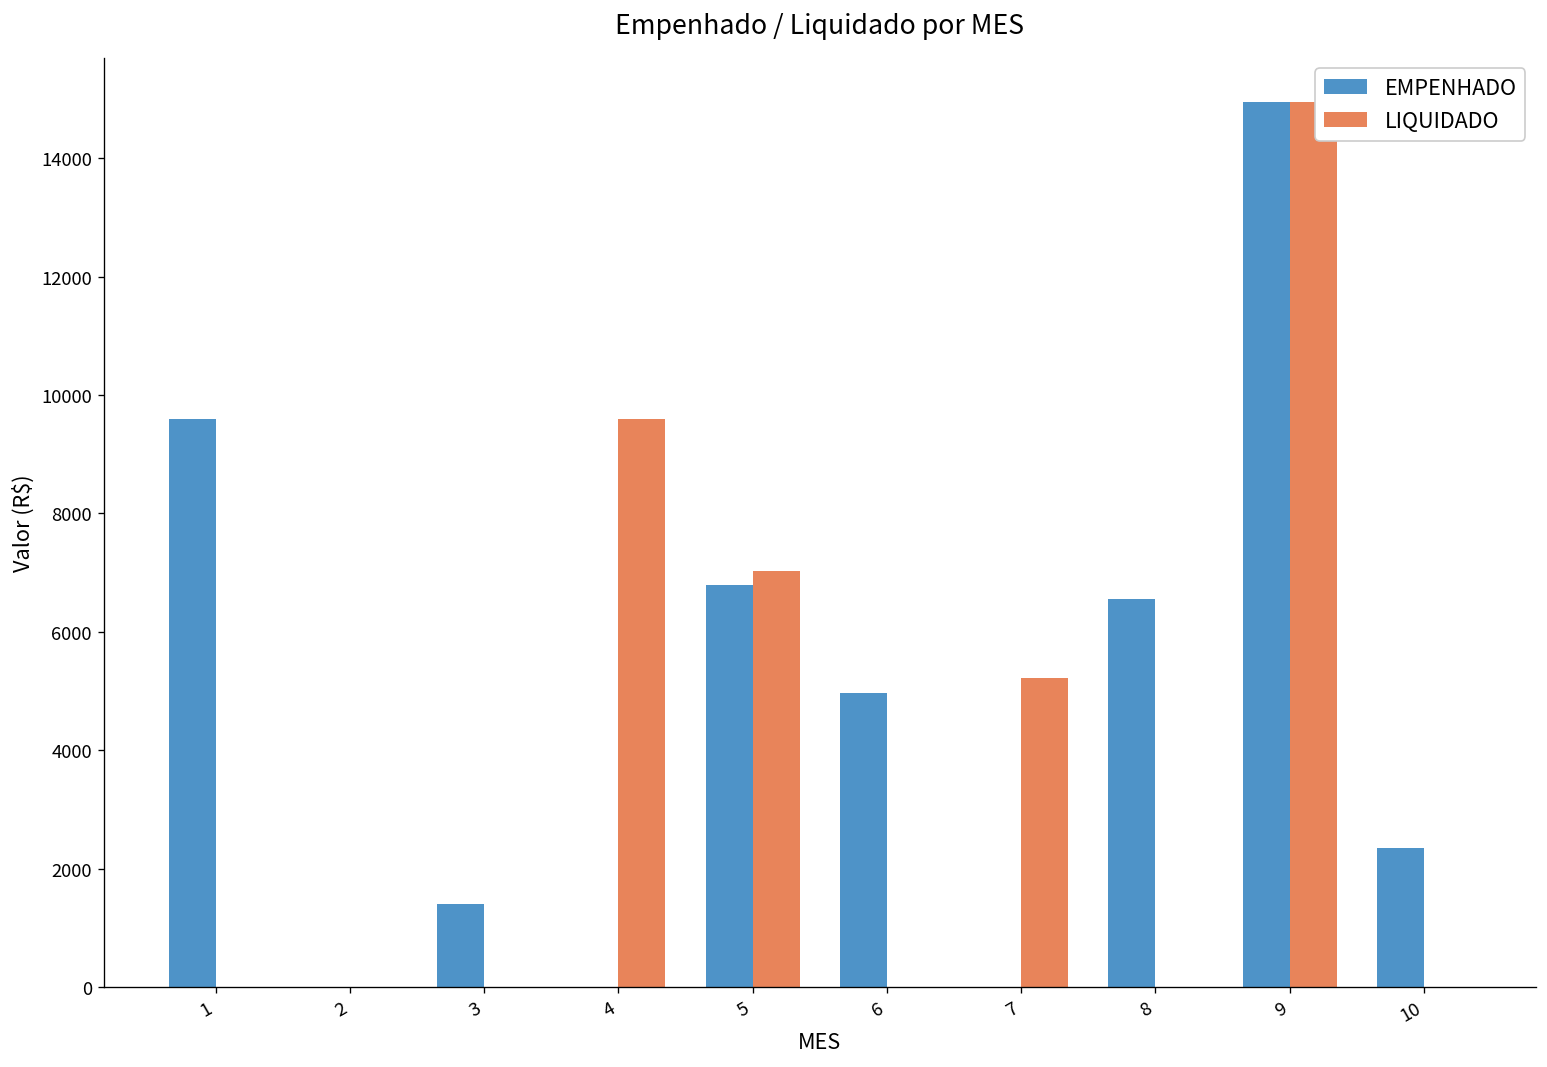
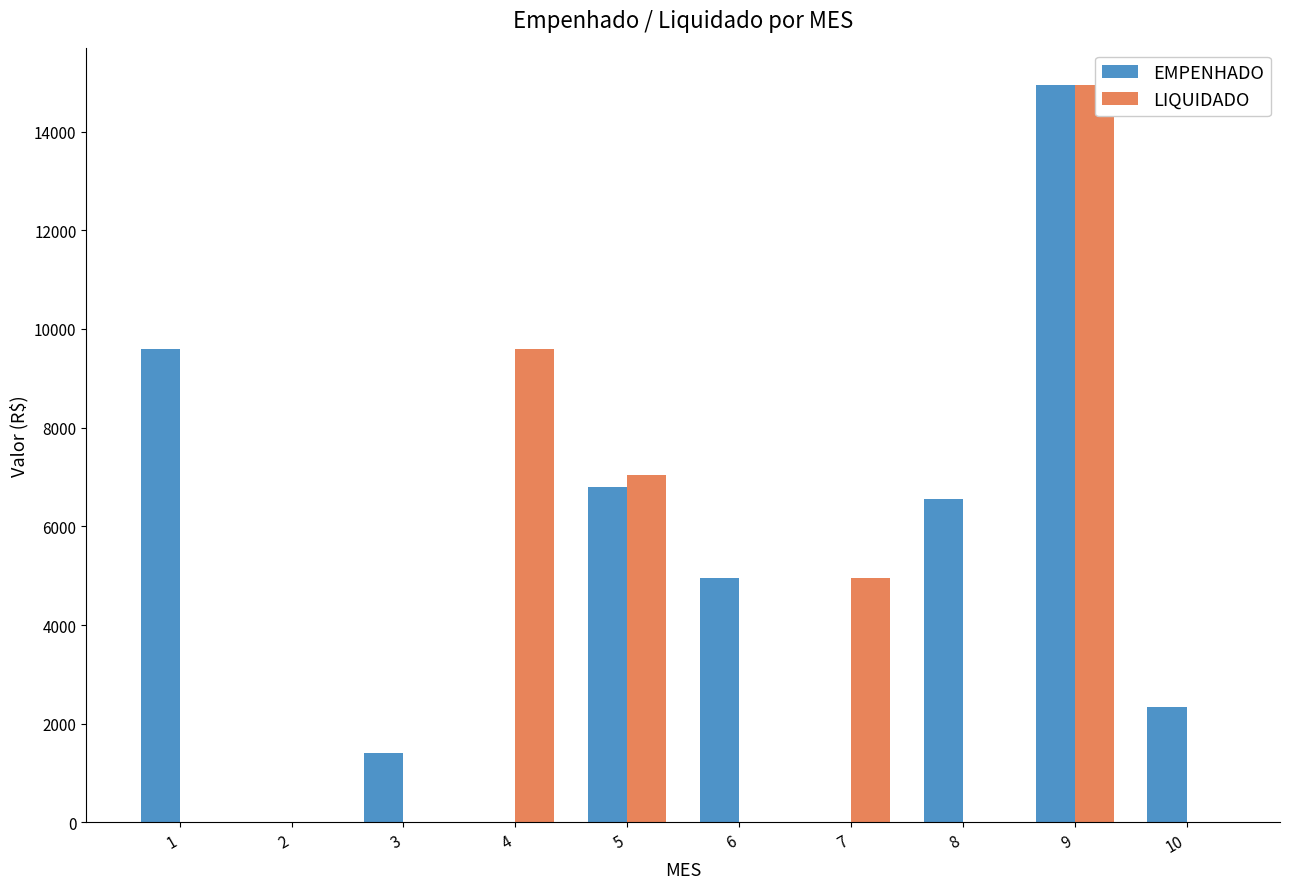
LIQUIDADO, 7: 5200 -> 5000
